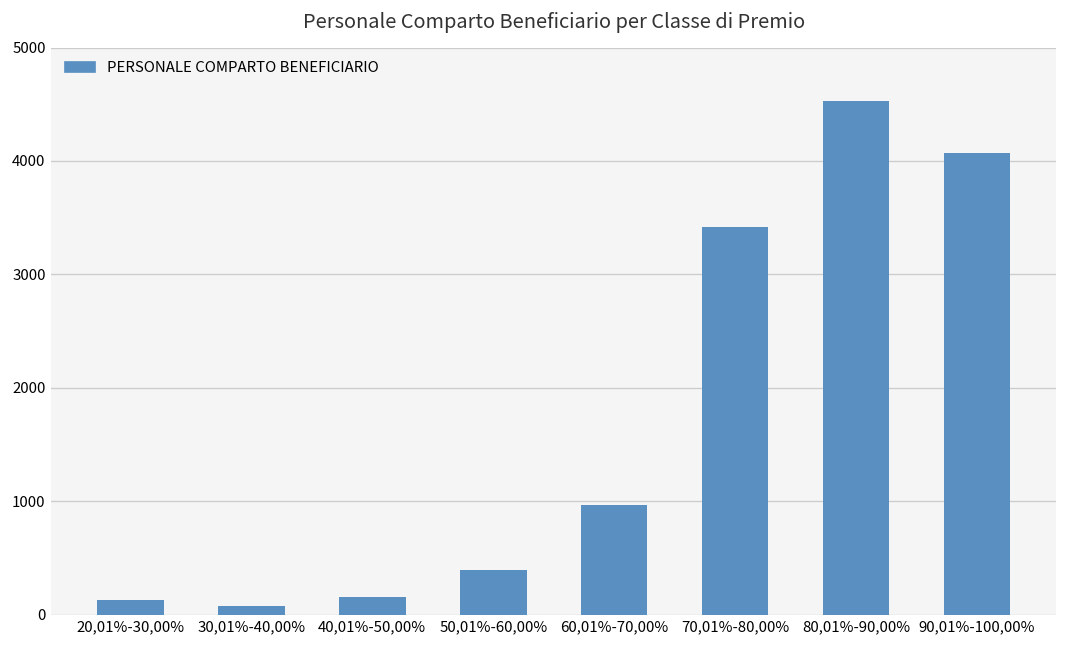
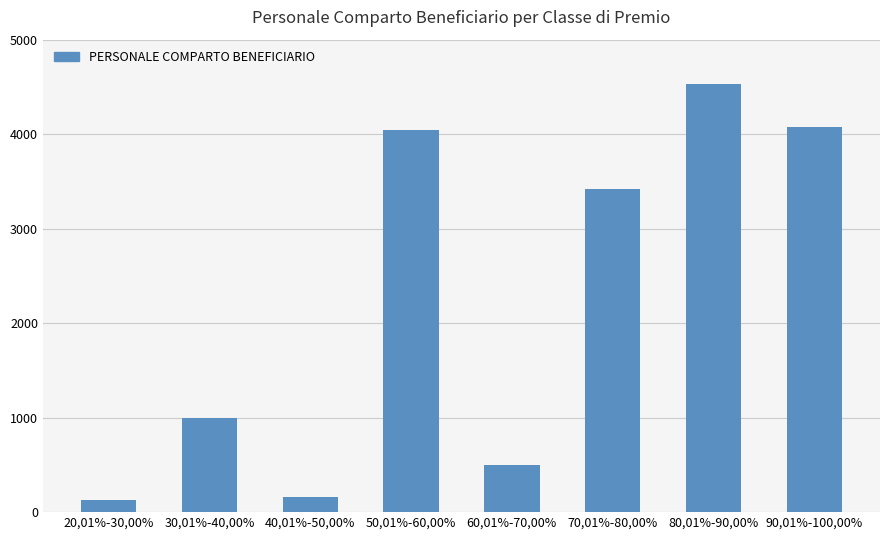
30,01%-40,00%: 100 -> 1000
50,01%-60,00%: 400 -> 4000
60,01%-70,00%: 1000 -> 500
